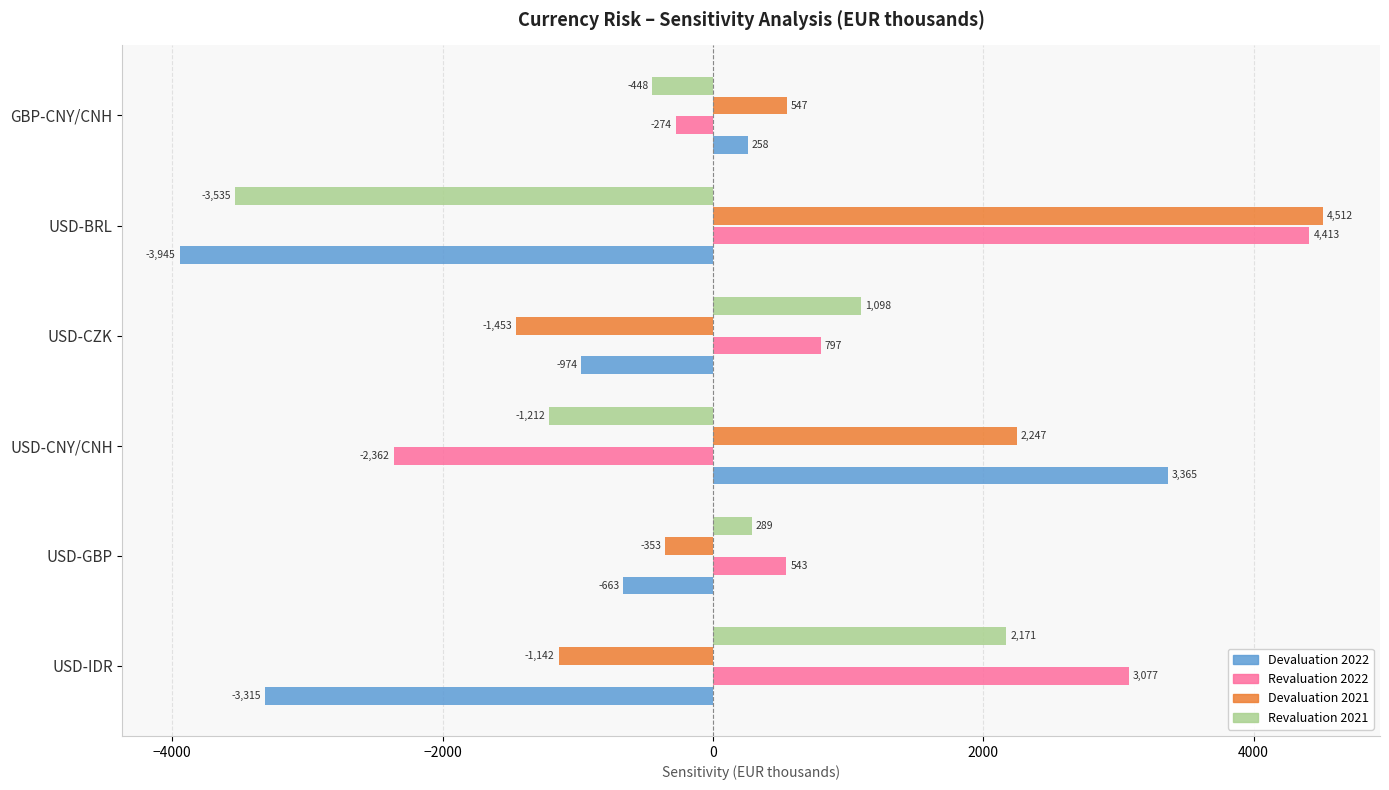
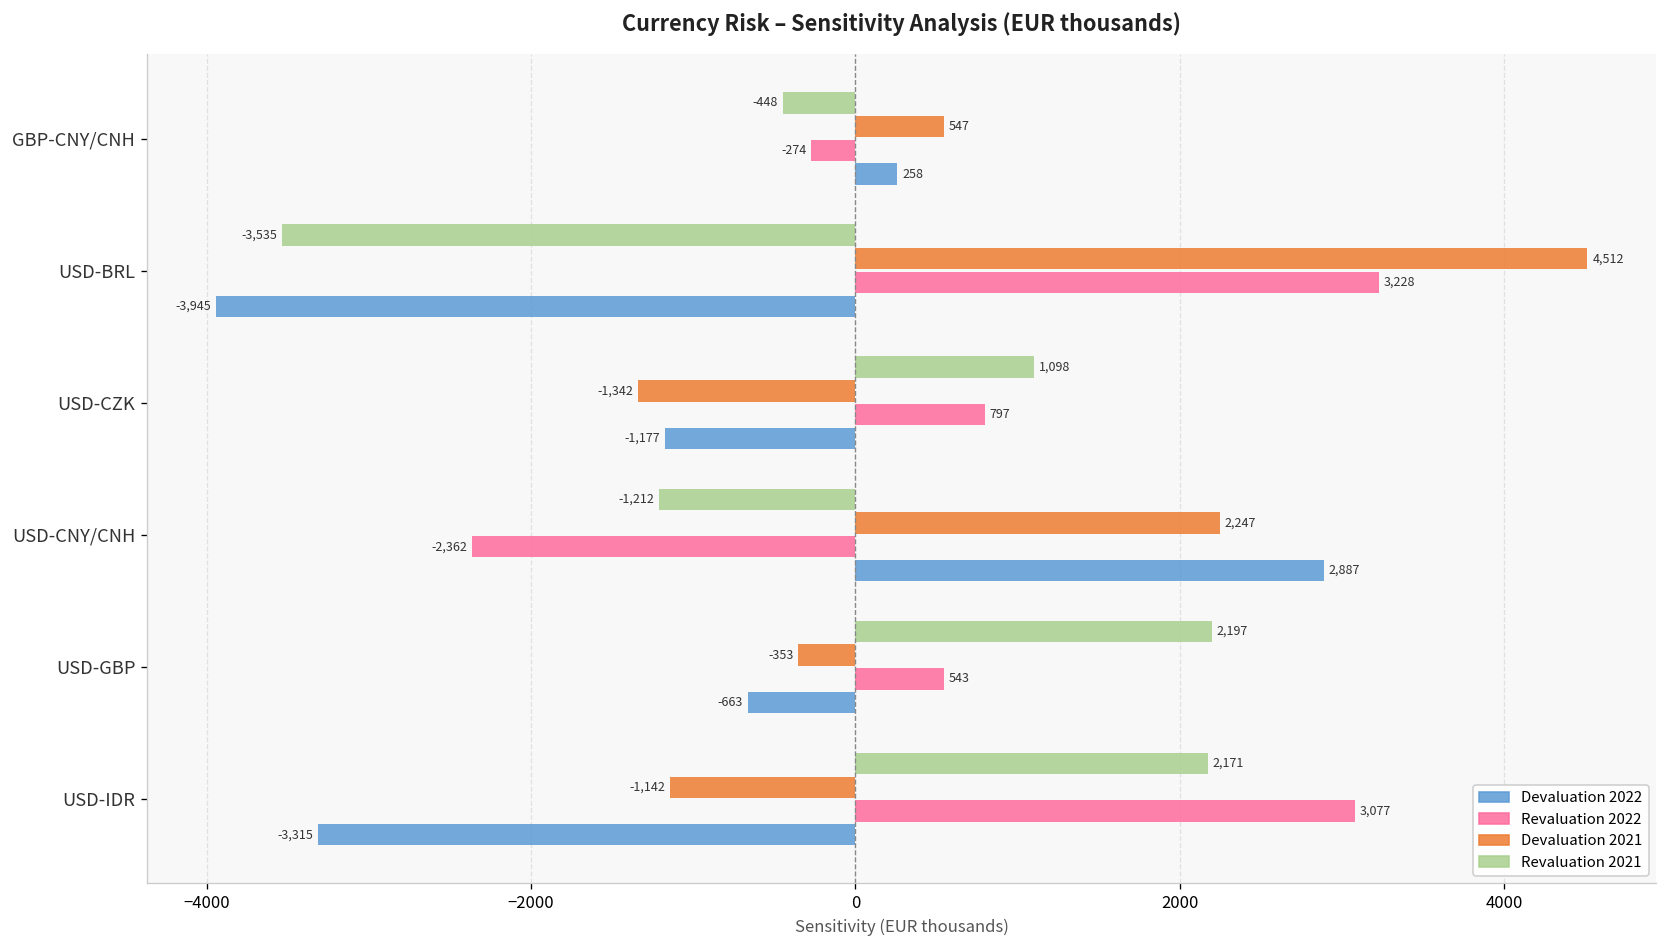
Revaluation 2022, USD-BRL: 4,413 -> 3,228
Devaluation 2021, USD-CZK: -1,453 -> -1,342
Devaluation 2022, USD-CZK: -974 -> -1,177
Devaluation 2022, USD-CNY/CNH: 3,365 -> 2,887
Revaluation 2021, USD-GBP: 289 -> 2,197
